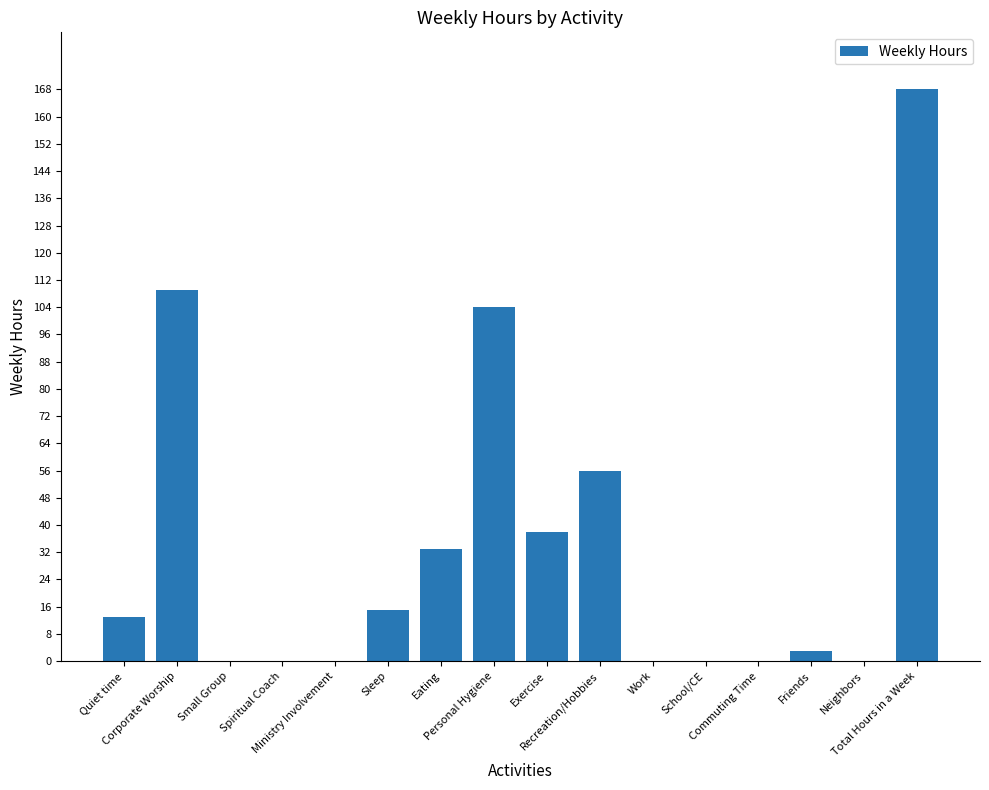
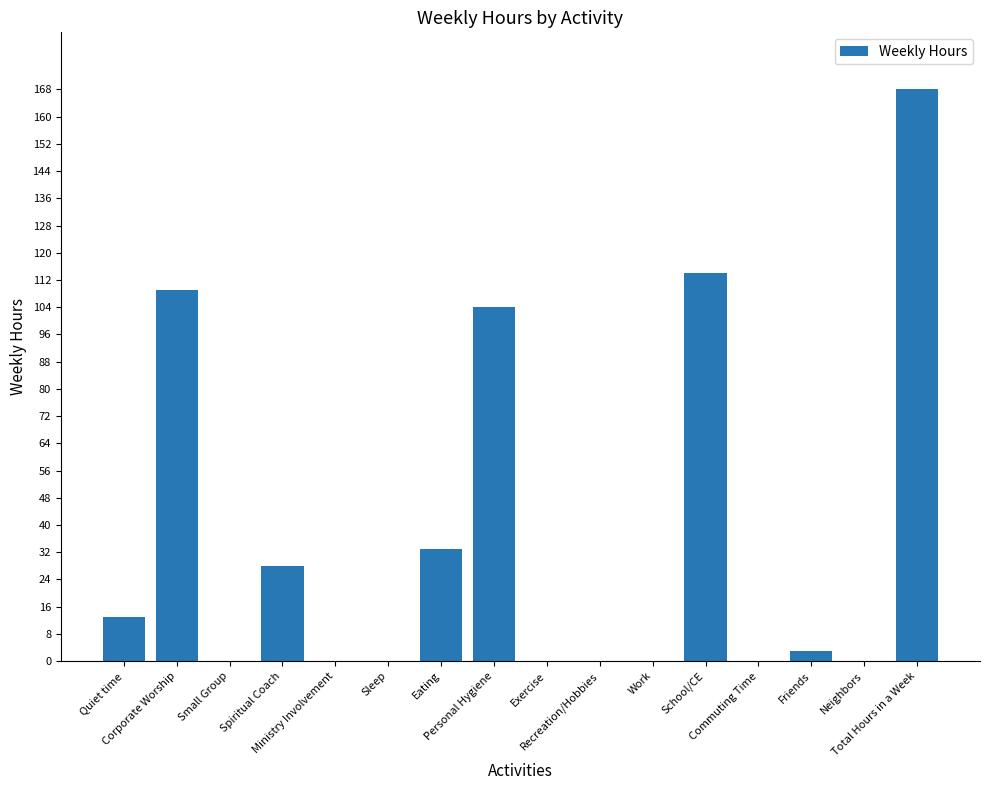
Spiritual Coach: 0 -> 28
Sleep: 15 -> 0
Exercise: 38 -> 0
Recreation/Hobbies: 56 -> 0
School/CE: 0 -> 114
